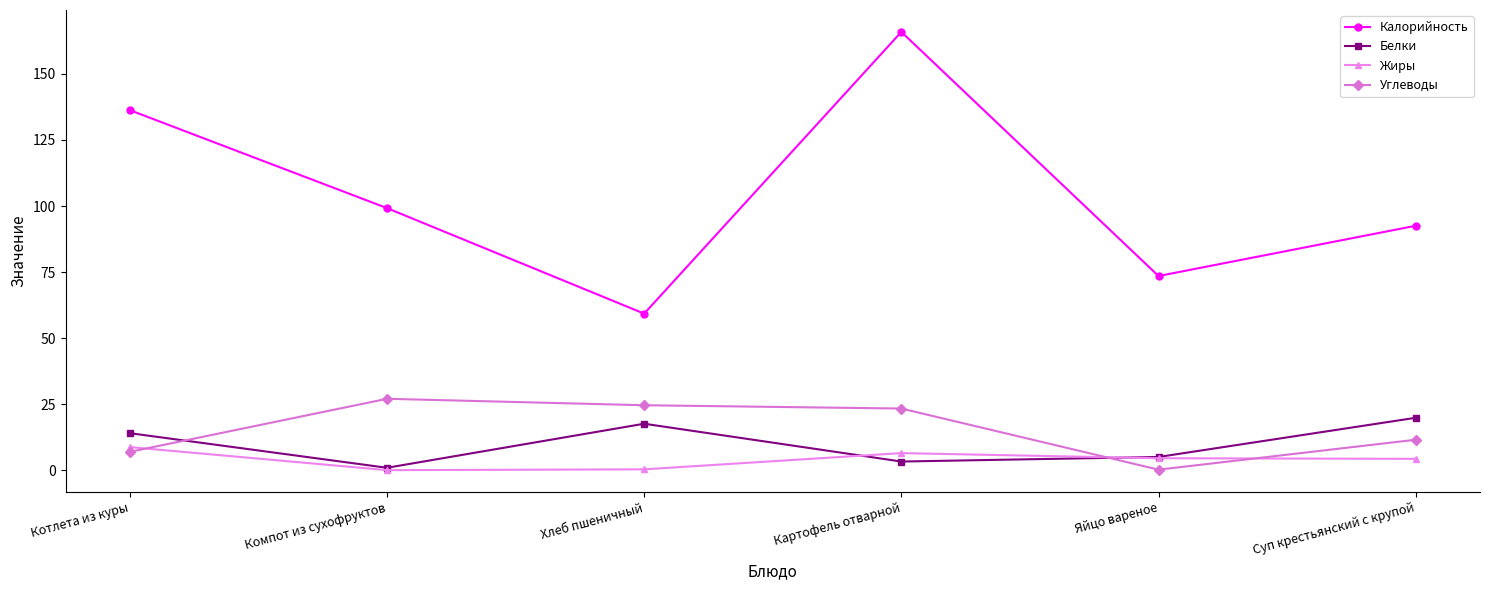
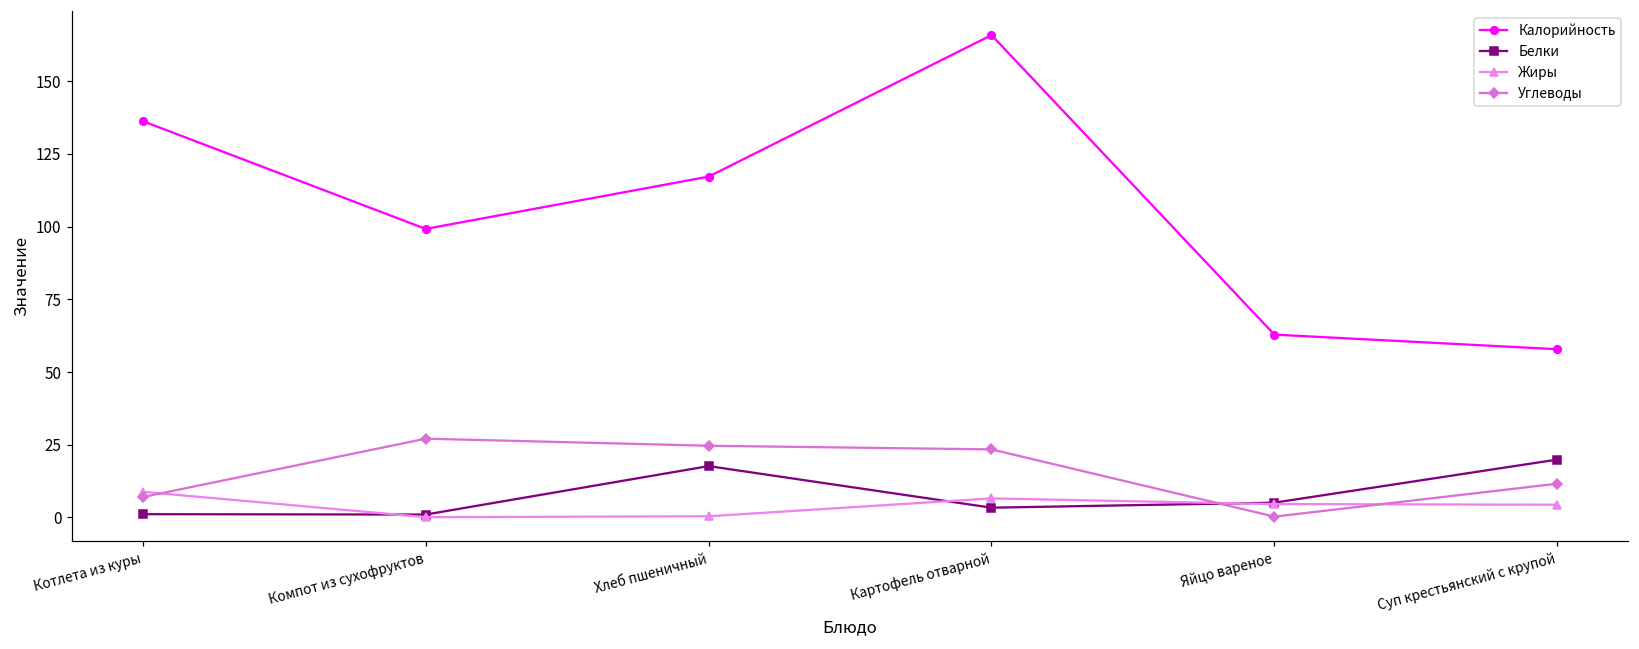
Белки, Котлета из куры: 14 -> 1
Калорийность, Хлеб пшеничный: 59 -> 117
Калорийность, Яйцо вареное: 74 -> 63
Калорийность, Суп крестьянский с крупой: 93 -> 58
